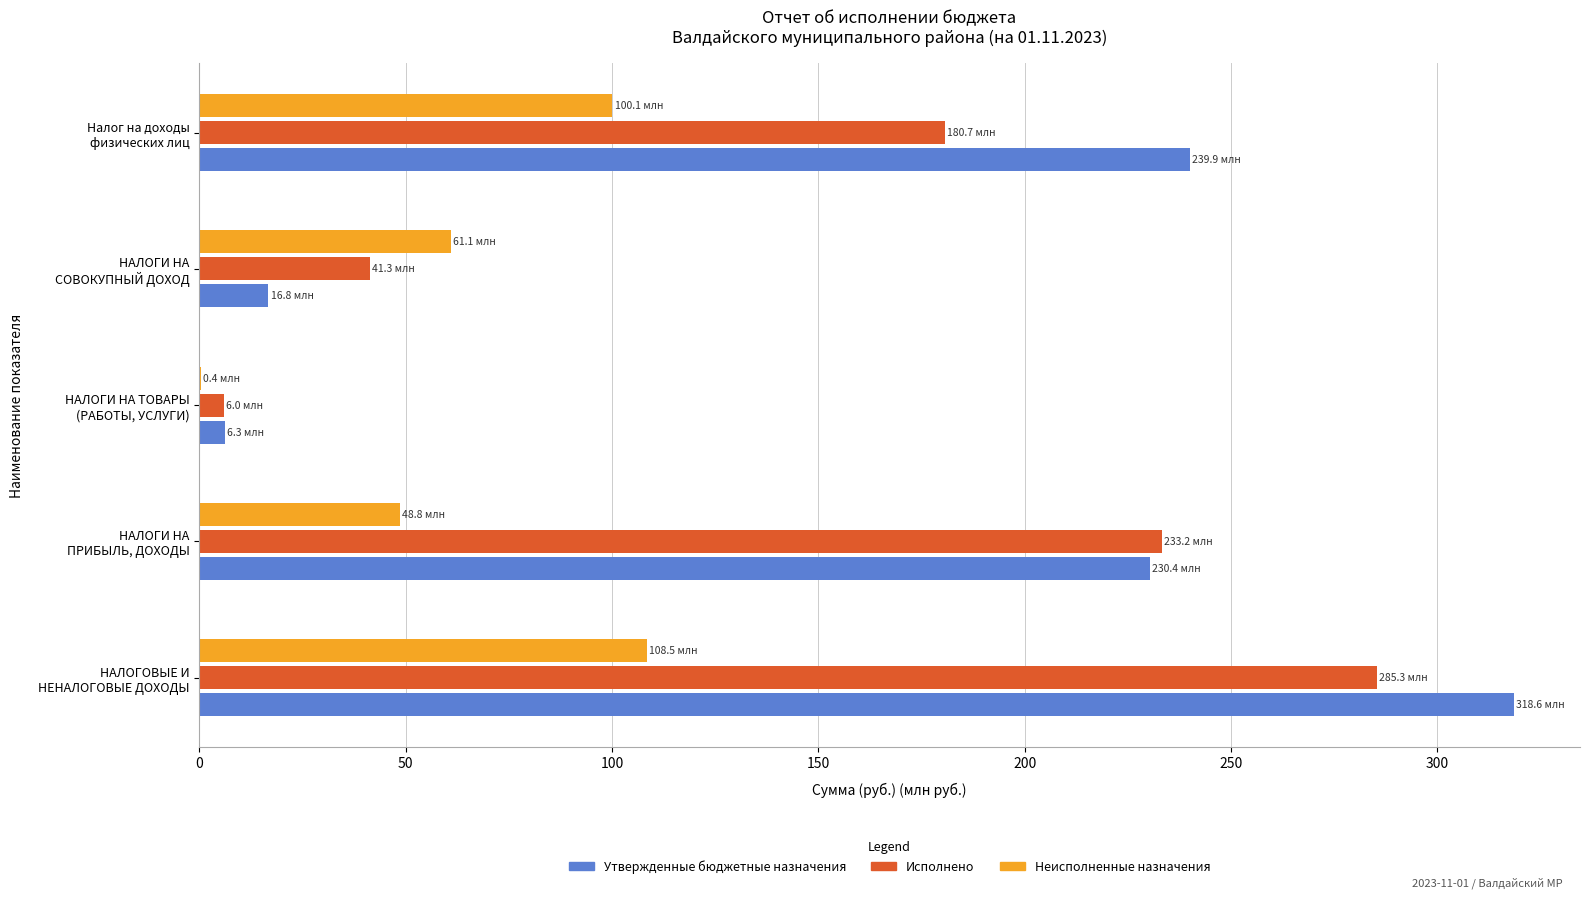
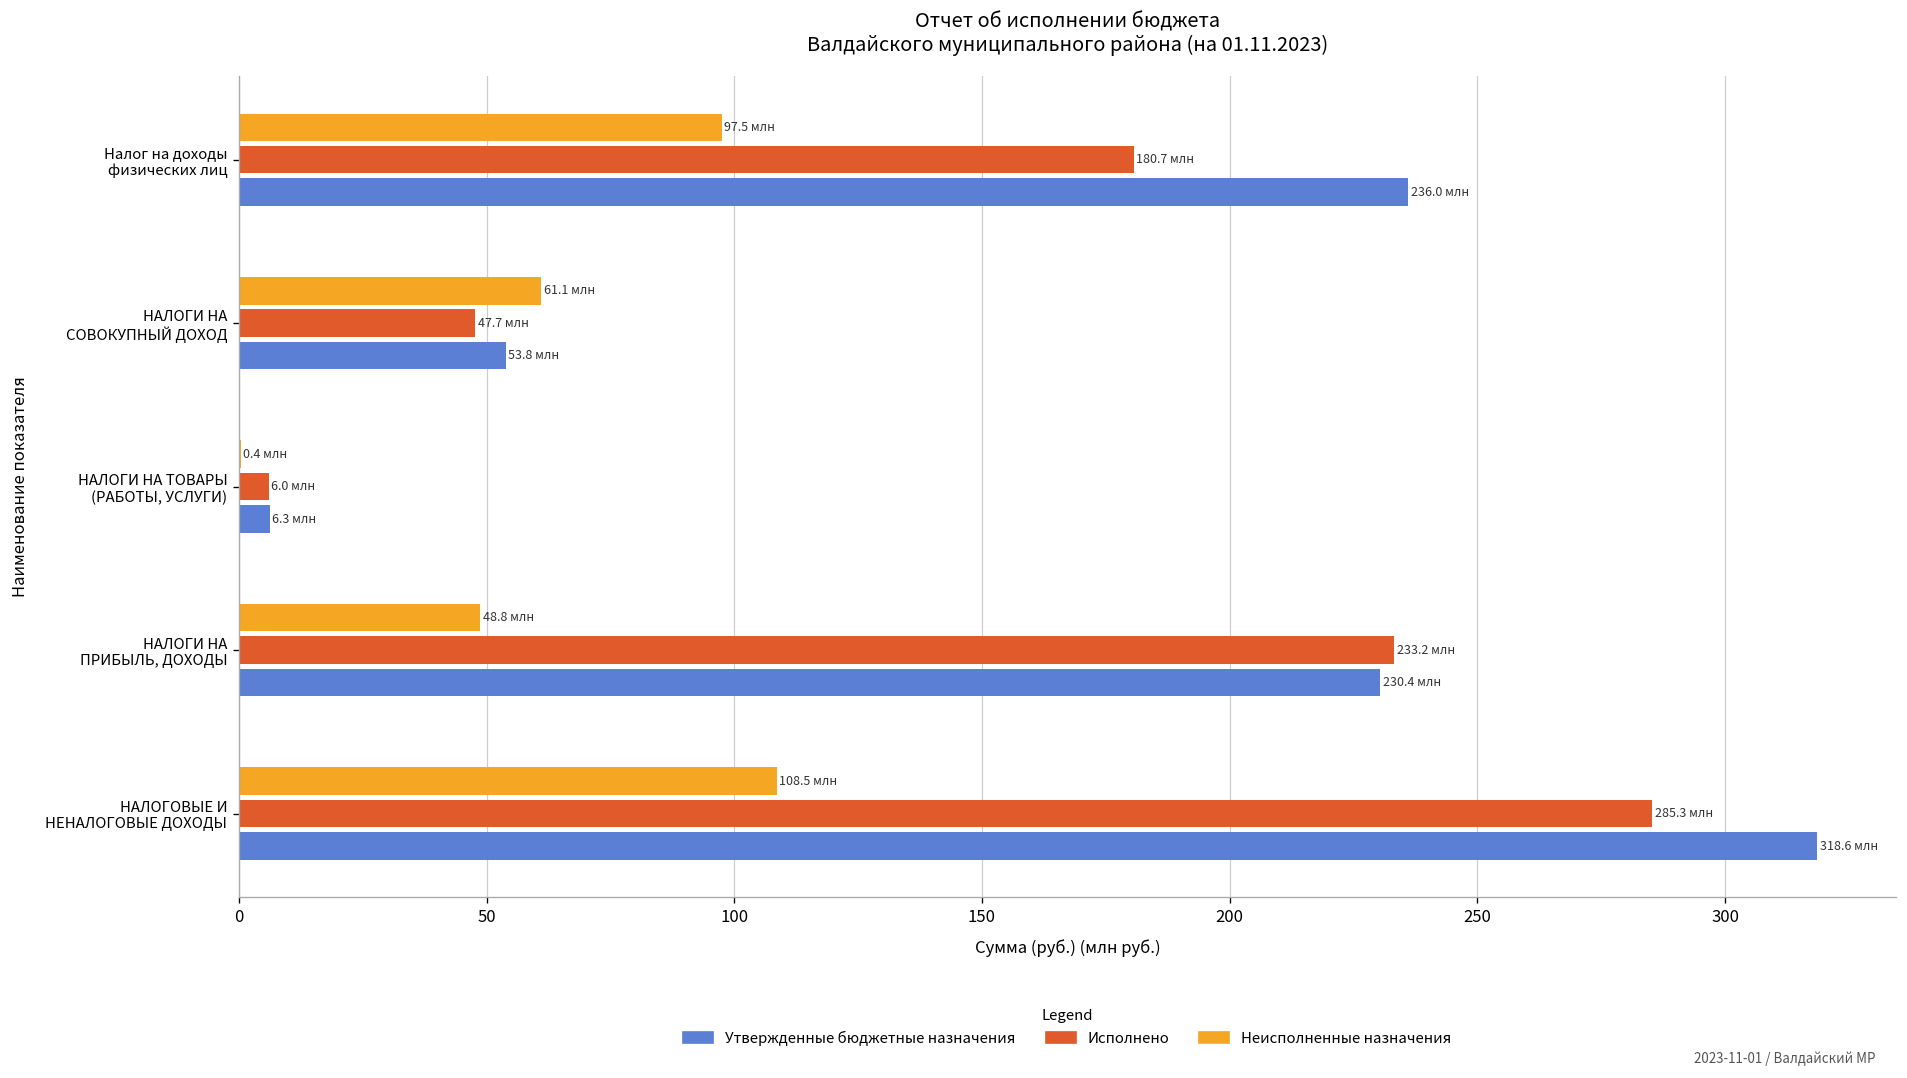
Неисполненные назначения, Налог на доходы физических лиц: 100.1 -> 97.5
Утвержденные бюджетные назначения, Налог на доходы физических лиц: 239.9 -> 236.0
Исполнено, НАЛОГИ НА СОВОКУПНЫЙ ДОХОД: 41.3 -> 47.7
Утвержденные бюджетные назначения, НАЛОГИ НА СОВОКУПНЫЙ ДОХОД: 16.8 -> 53.8
